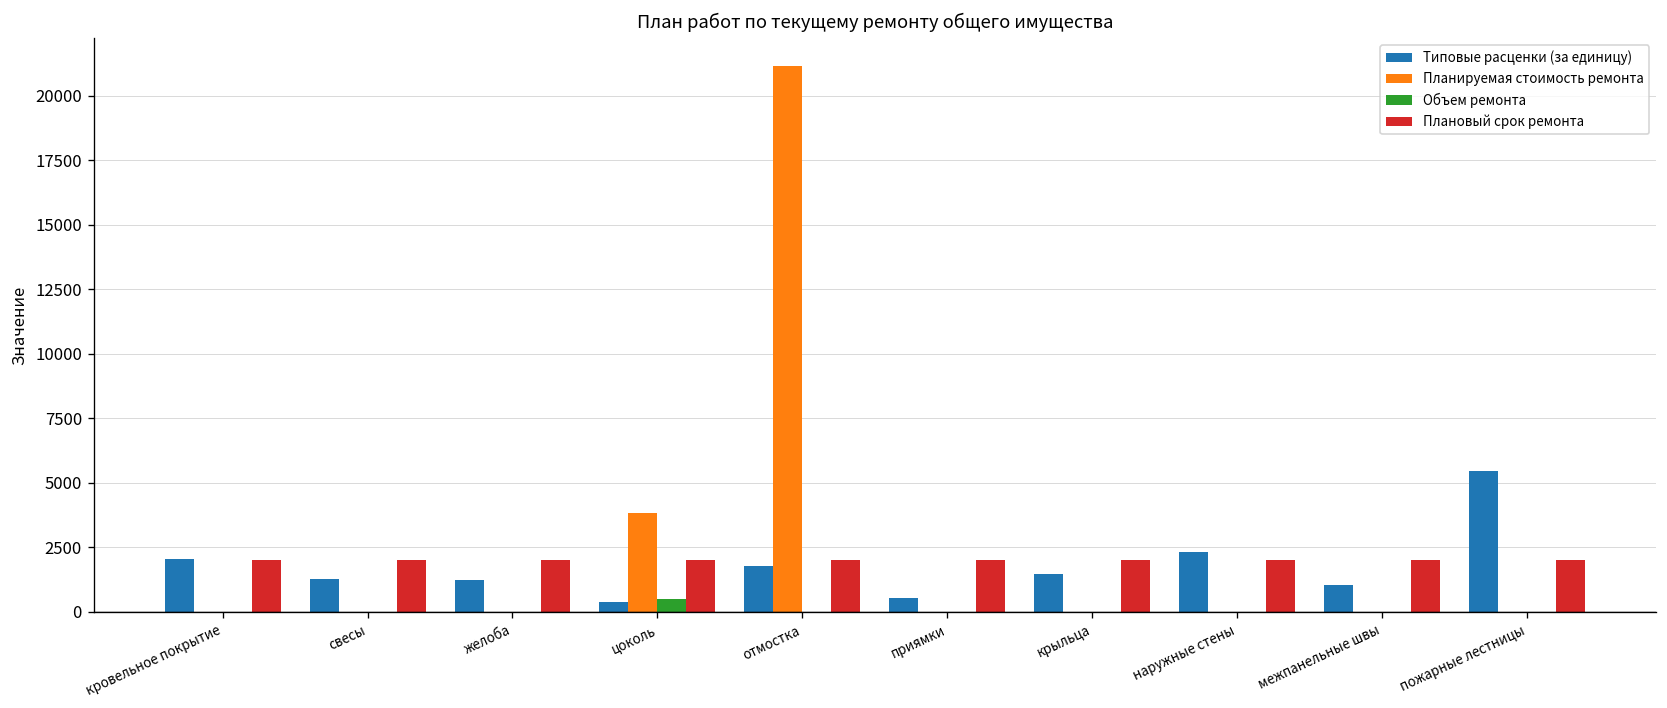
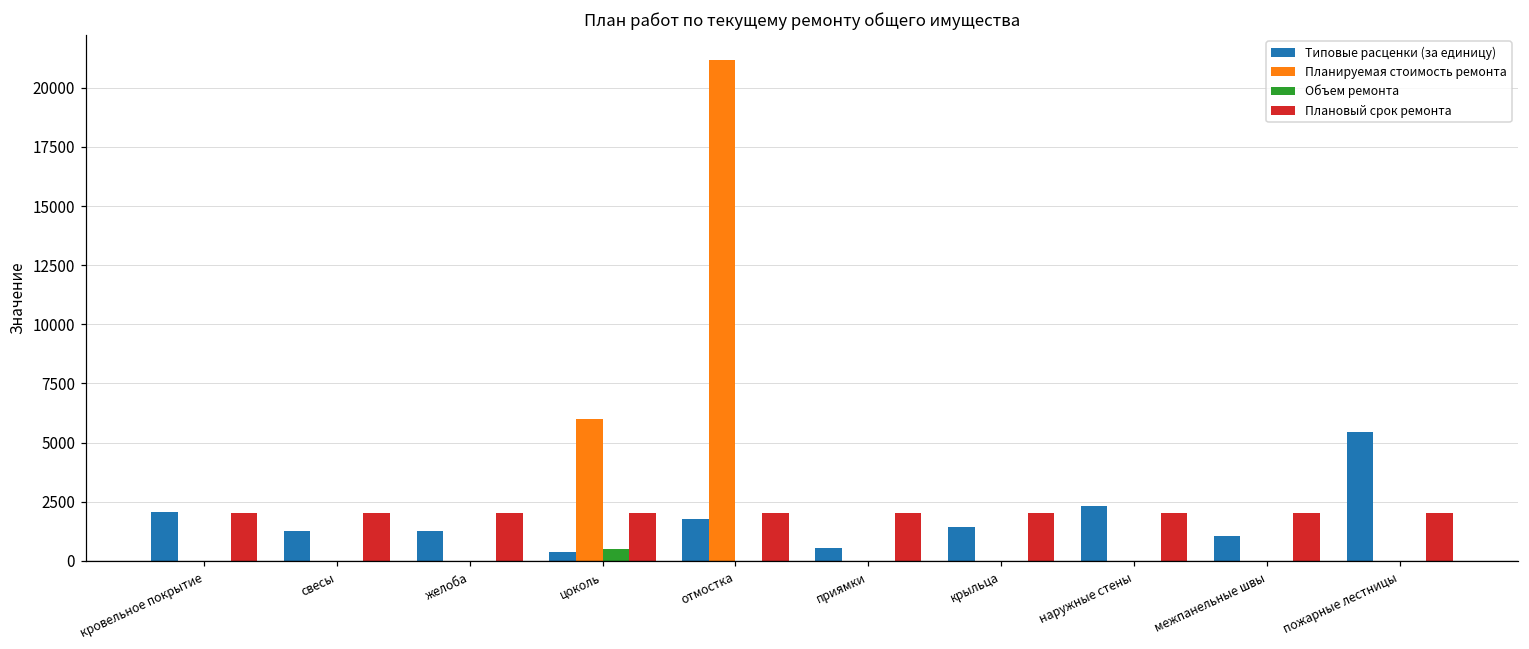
Планируемая стоимость ремонта, цоколь: 3800 -> 6000
